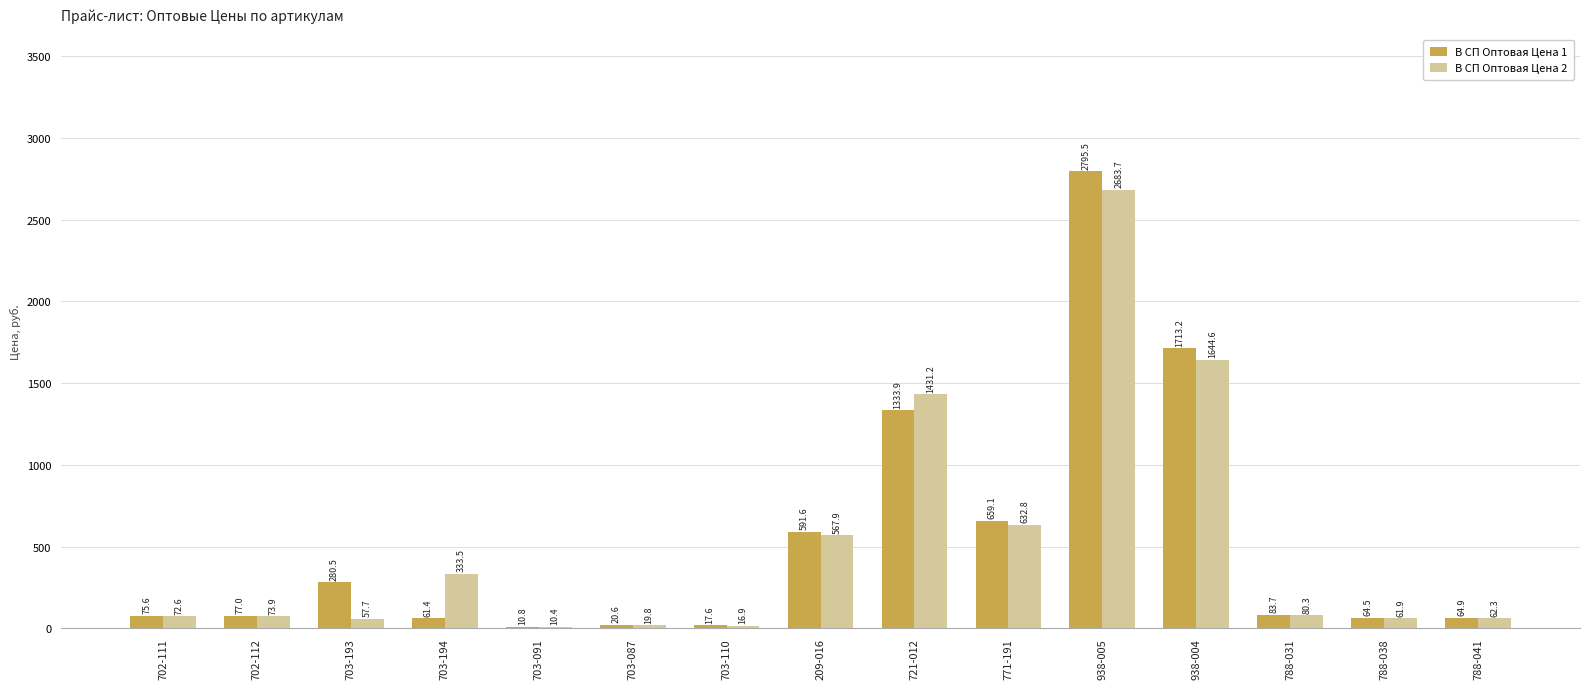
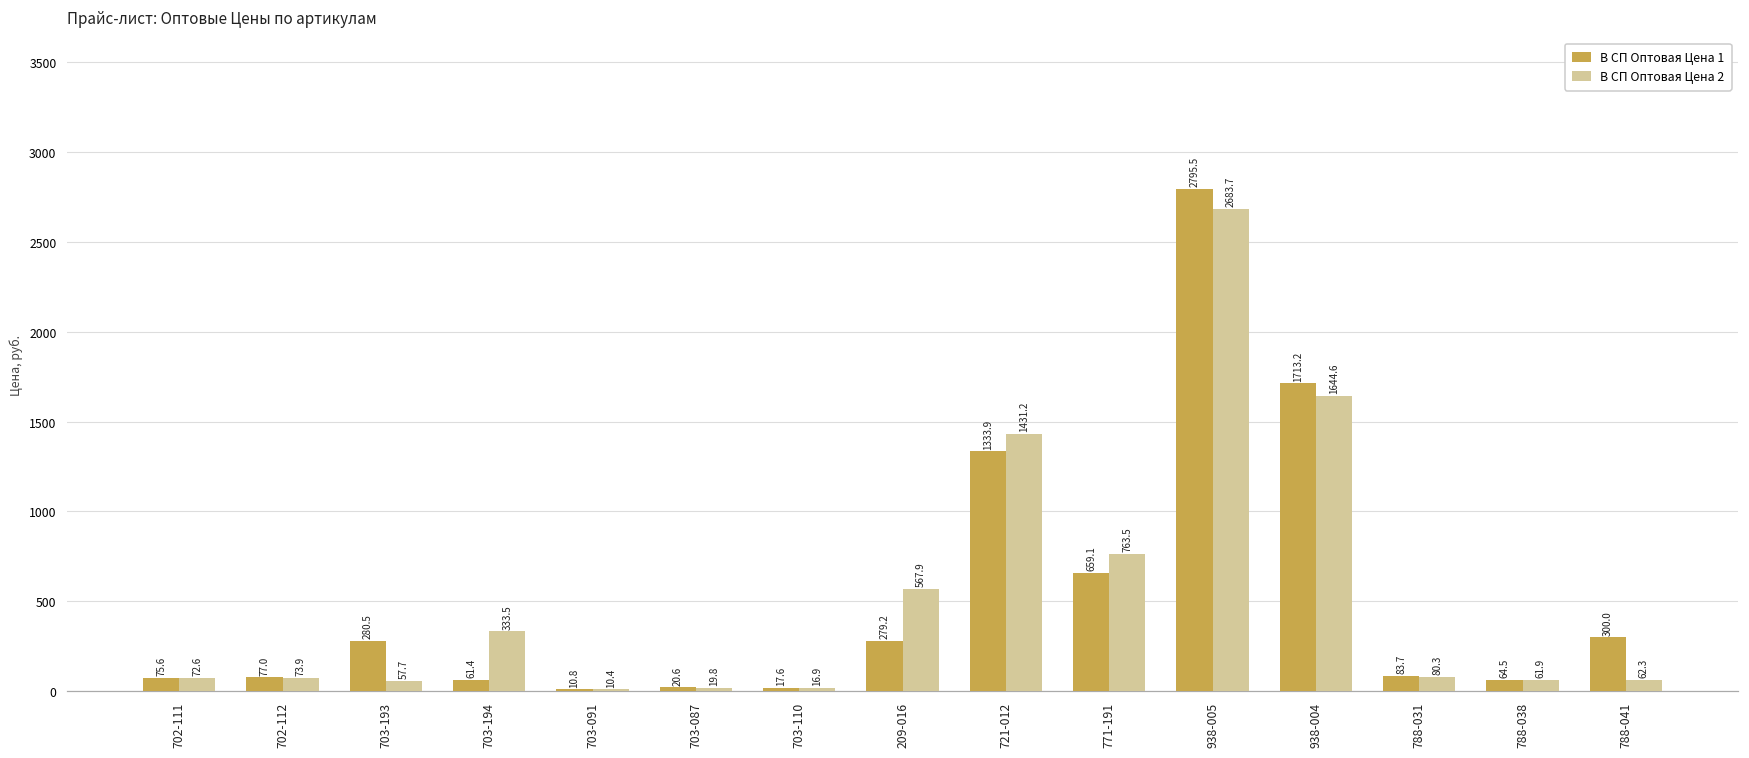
В СП Оптовая Цена 1, 209-016: 591.6 -> 279.2
В СП Оптовая Цена 2, 771-191: 632.8 -> 763.5
В СП Оптовая Цена 1, 788-041: 64.9 -> 300.0
